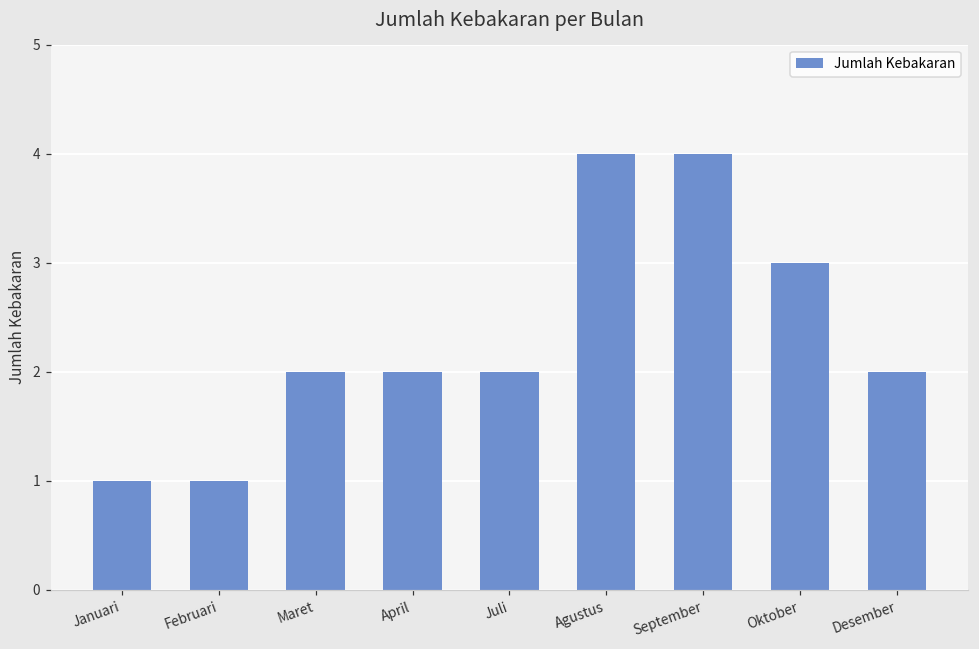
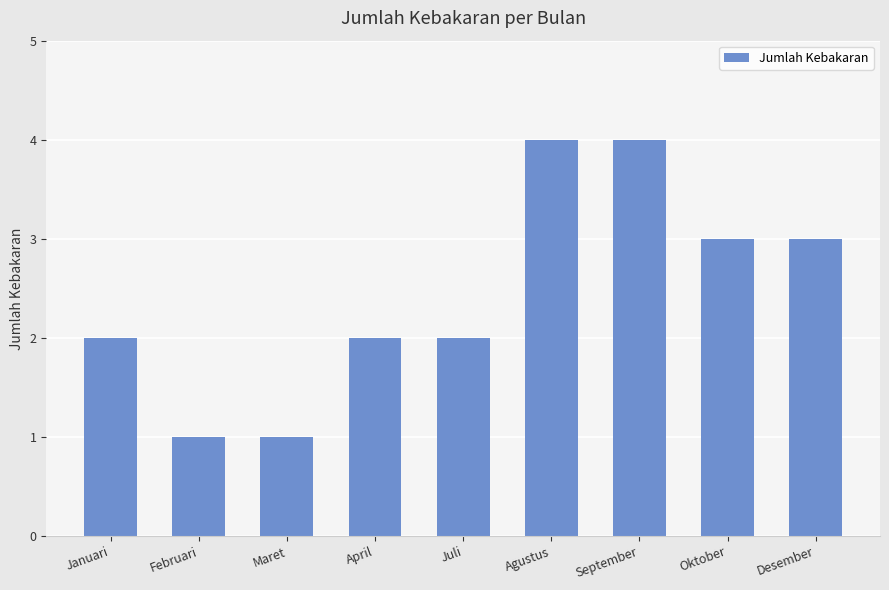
Januari: 1 -> 2
Maret: 2 -> 1
Desember: 2 -> 3
